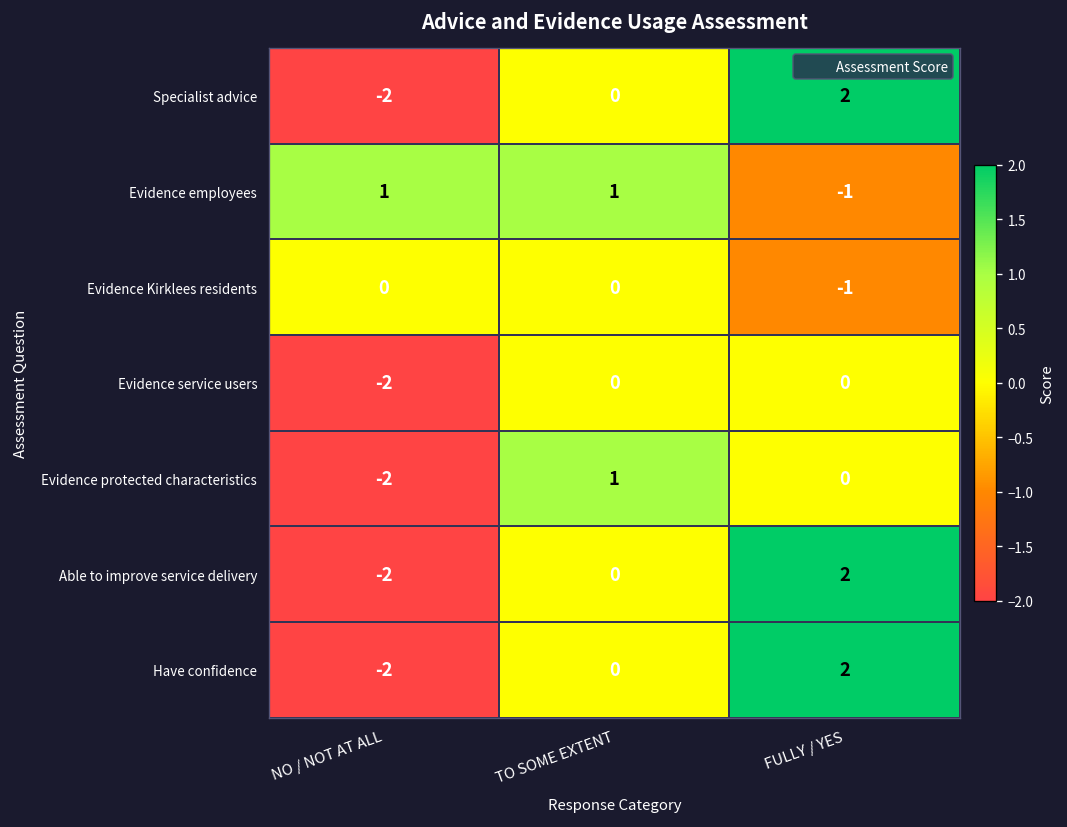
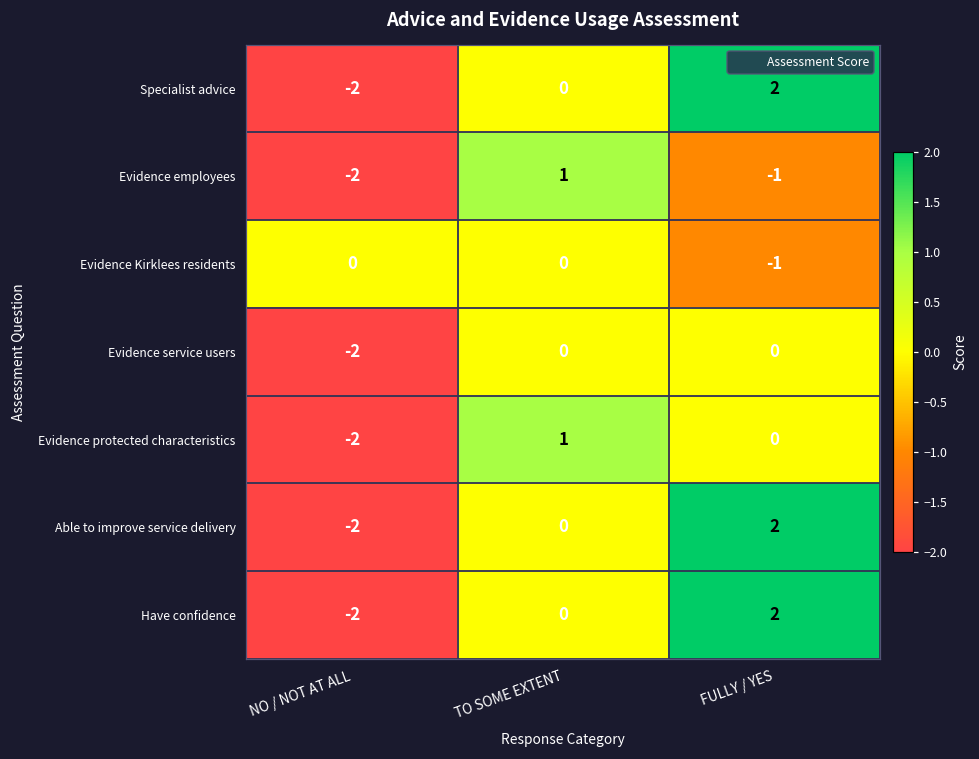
Evidence employees, NO / NOT AT ALL: 1 -> -2
